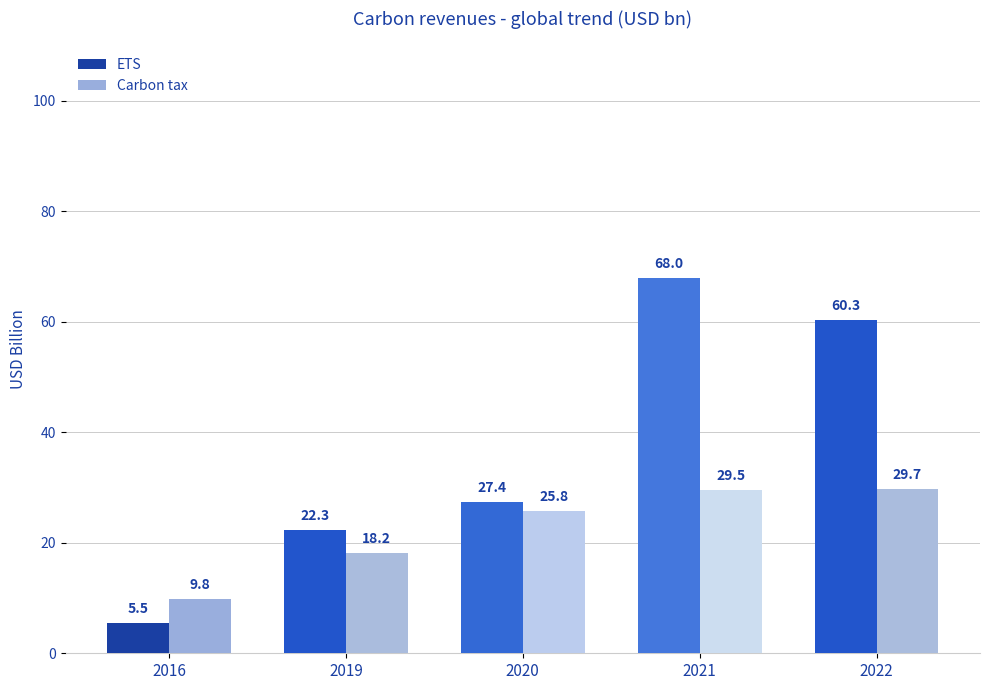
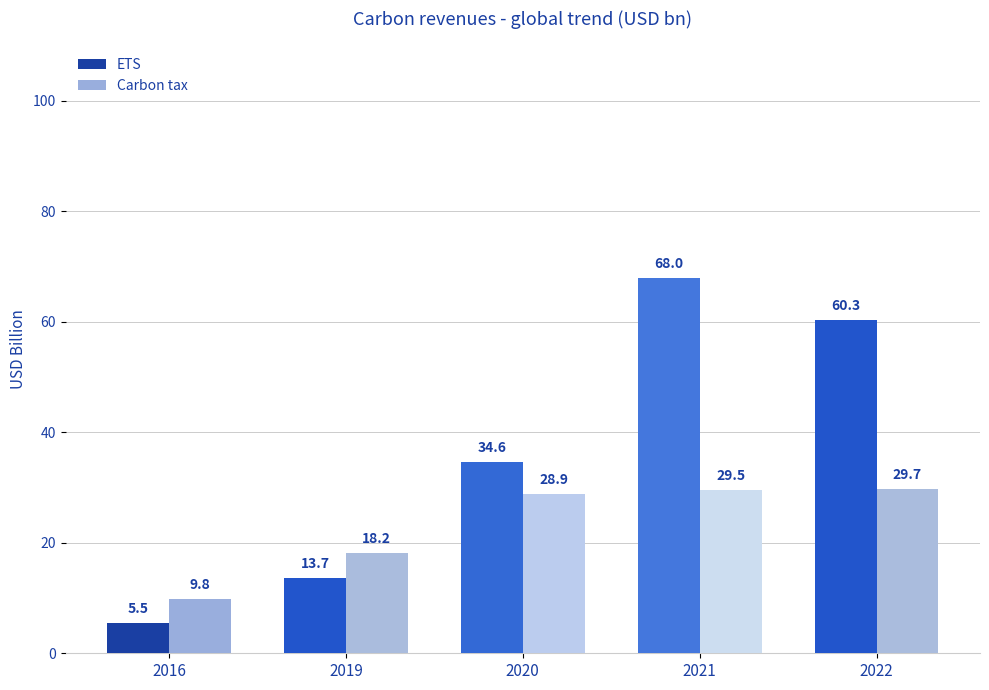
ETS, 2019: 22.3 -> 13.7
ETS, 2020: 27.4 -> 34.6
Carbon tax, 2020: 25.8 -> 28.9
